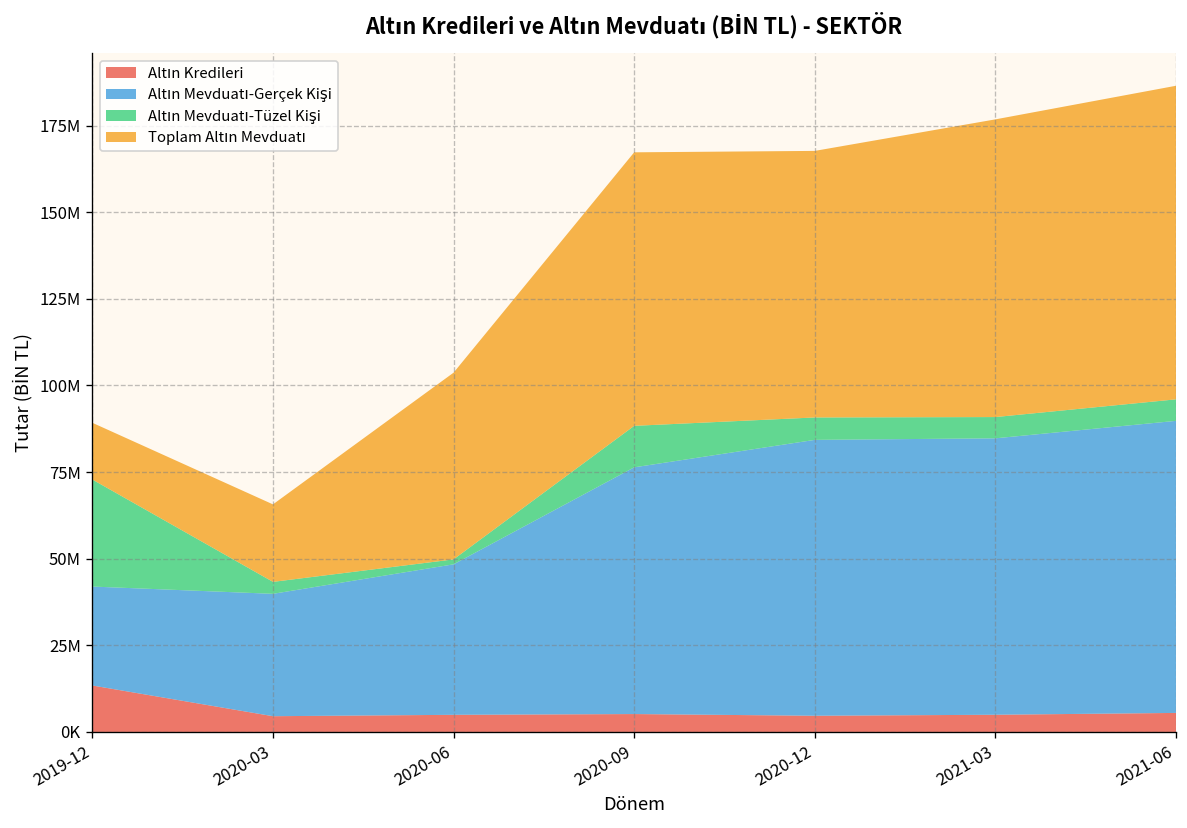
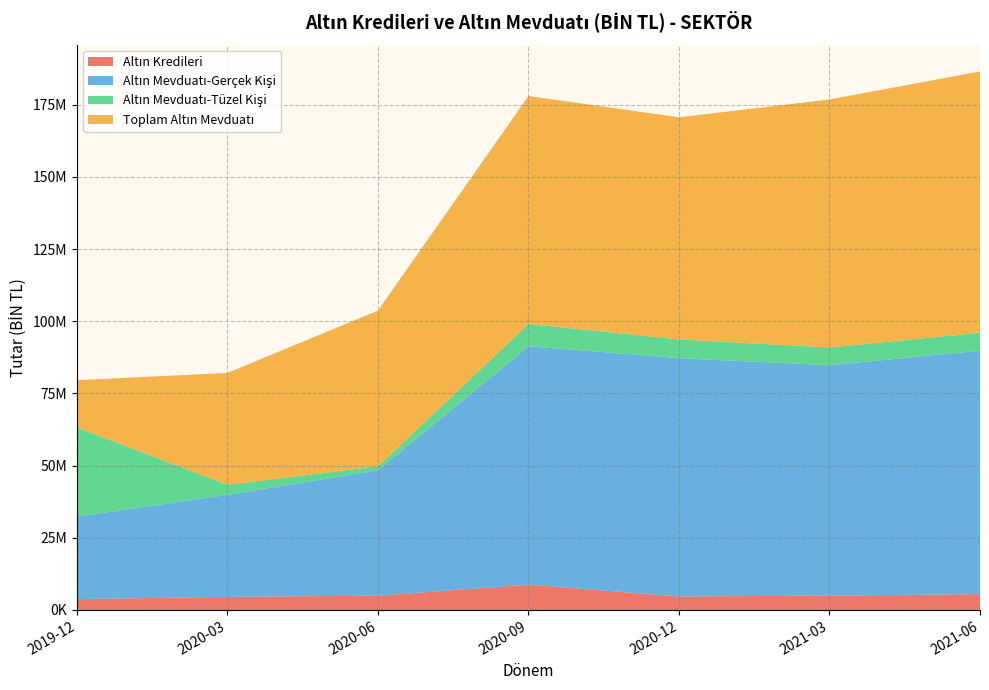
Altın Kredileri, 2019-12: 13000000 -> 4000000
Toplam Altın Mevduatı, 2020-03: 22000000 -> 39000000
Altın Kredileri, 2020-09: 5000000 -> 9000000
Altın Mevduatı-Gerçek Kişi, 2020-09: 71000000 -> 83000000
Altın Mevduatı-Tüzel Kişi, 2020-09: 12000000 -> 8000000
Altın Mevduatı-Gerçek Kişi, 2020-12: 80000000 -> 83000000
